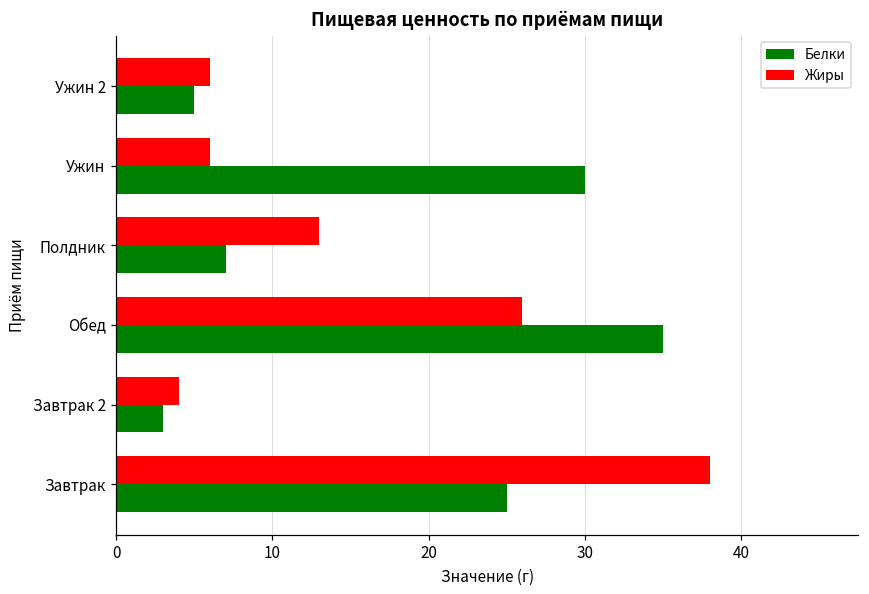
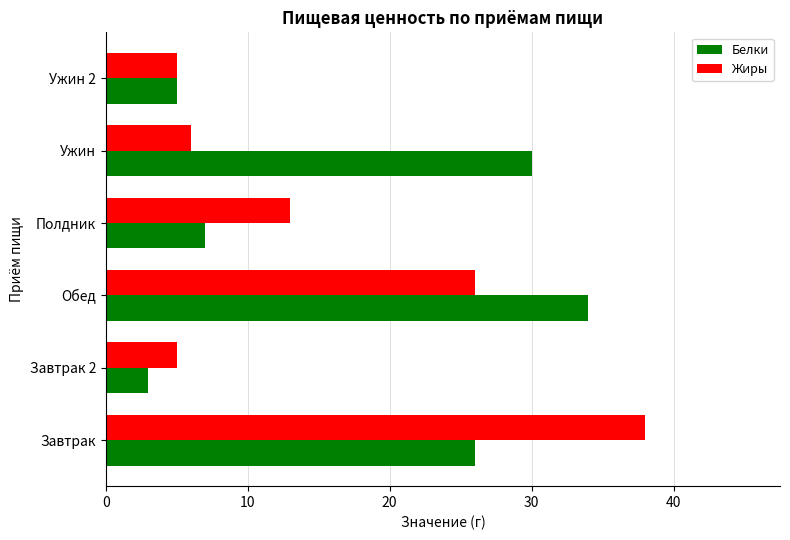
Жиры, Ужин 2: 6 -> 5
Белки, Обед: 35 -> 34
Жиры, Завтрак 2: 4 -> 5
Белки, Завтрак: 25 -> 26
